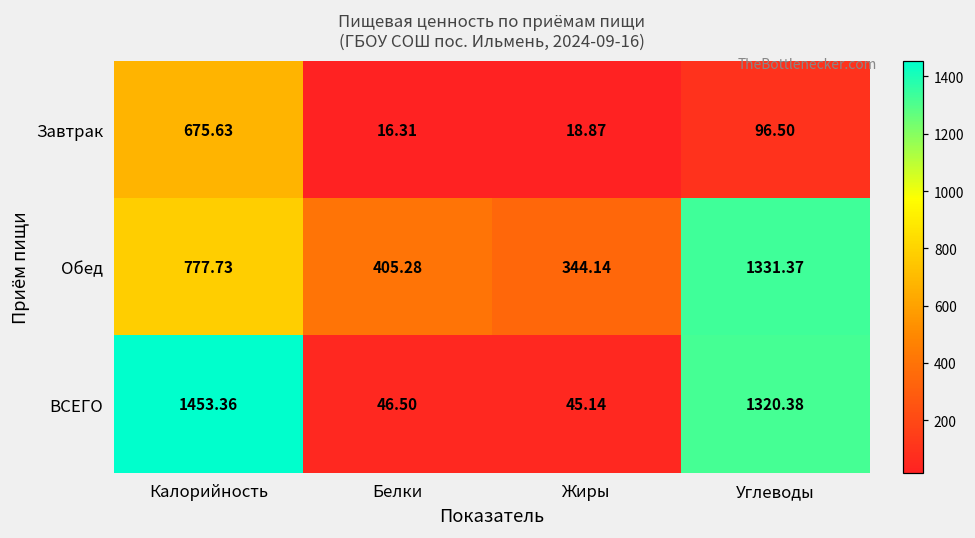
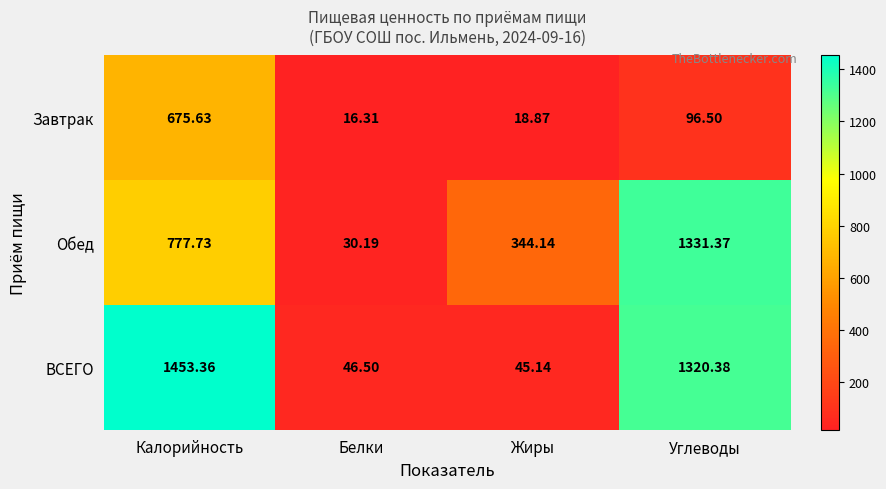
Обед, Белки: 405.28 -> 30.19
